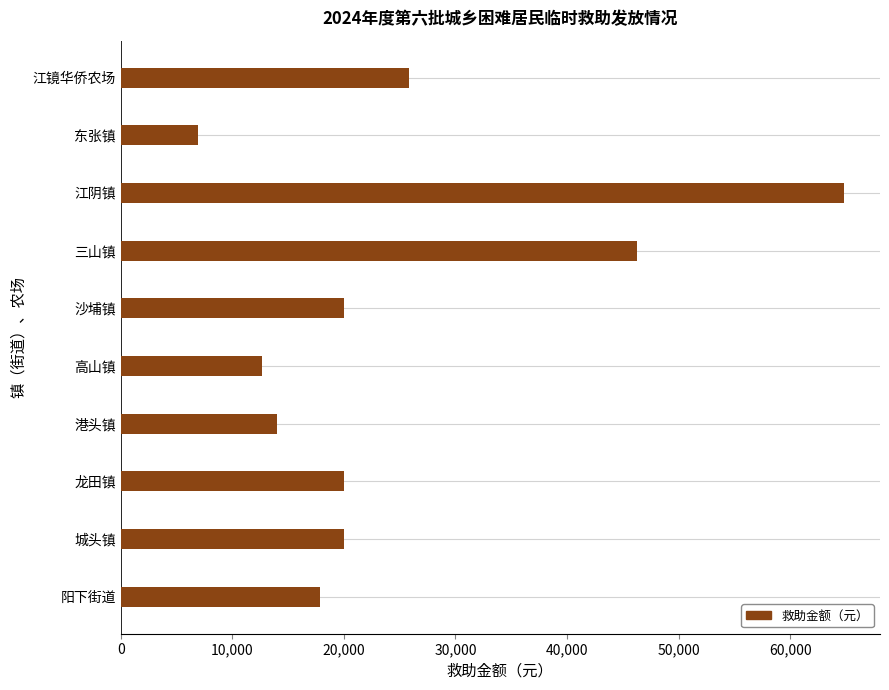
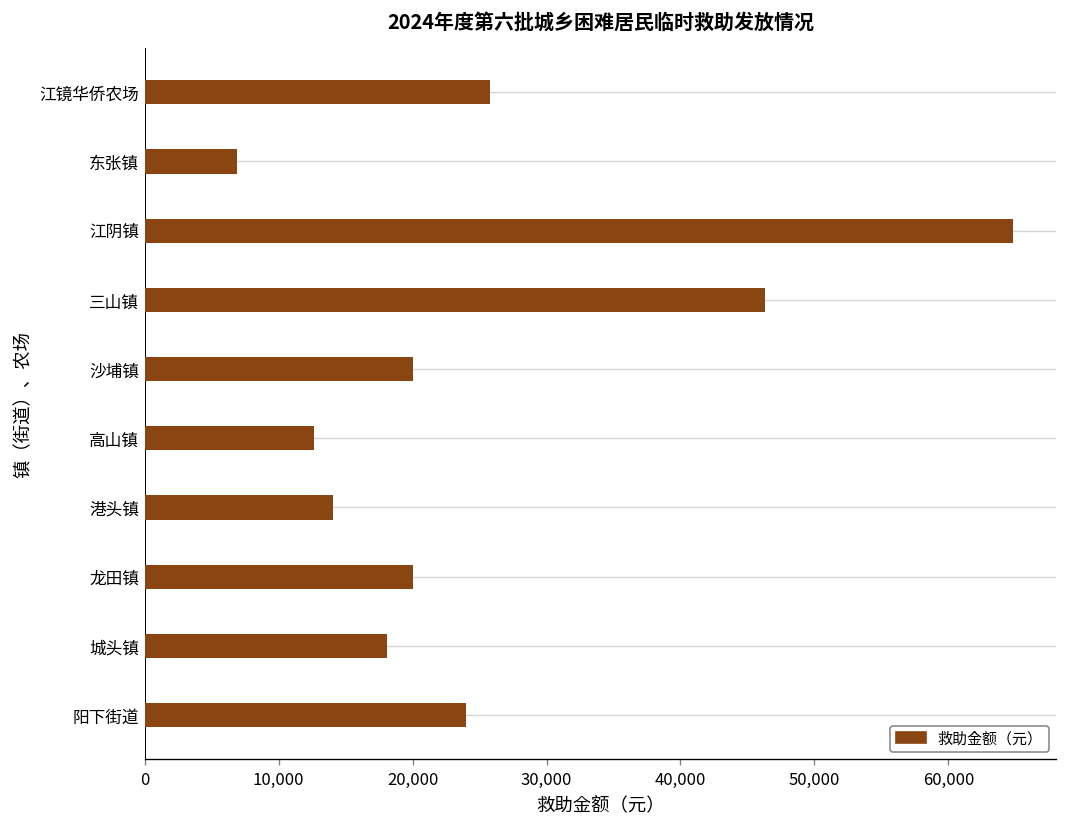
城头镇: 20,000 -> 18,100
阳下街道: 17,900 -> 24,000
